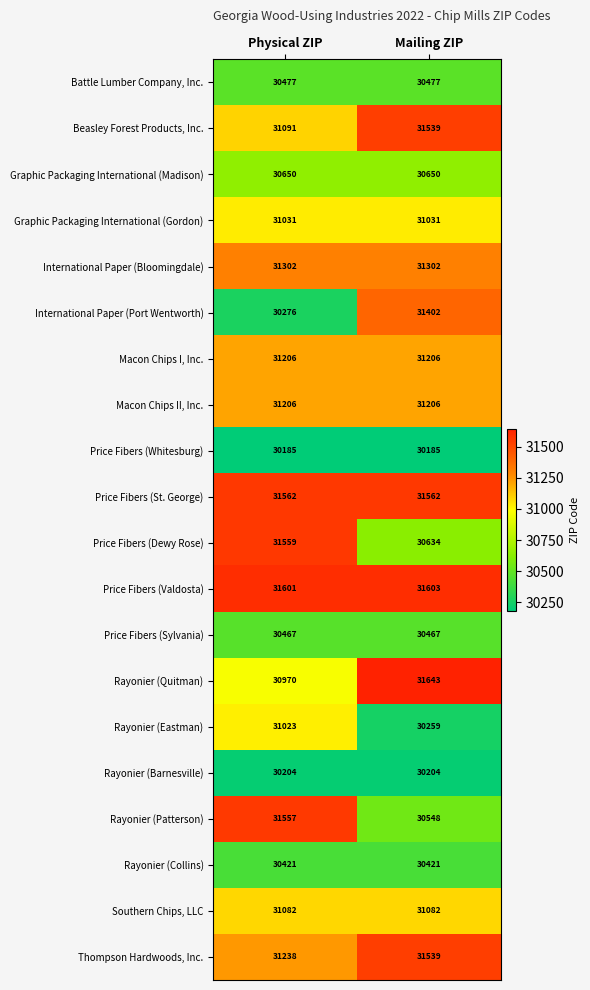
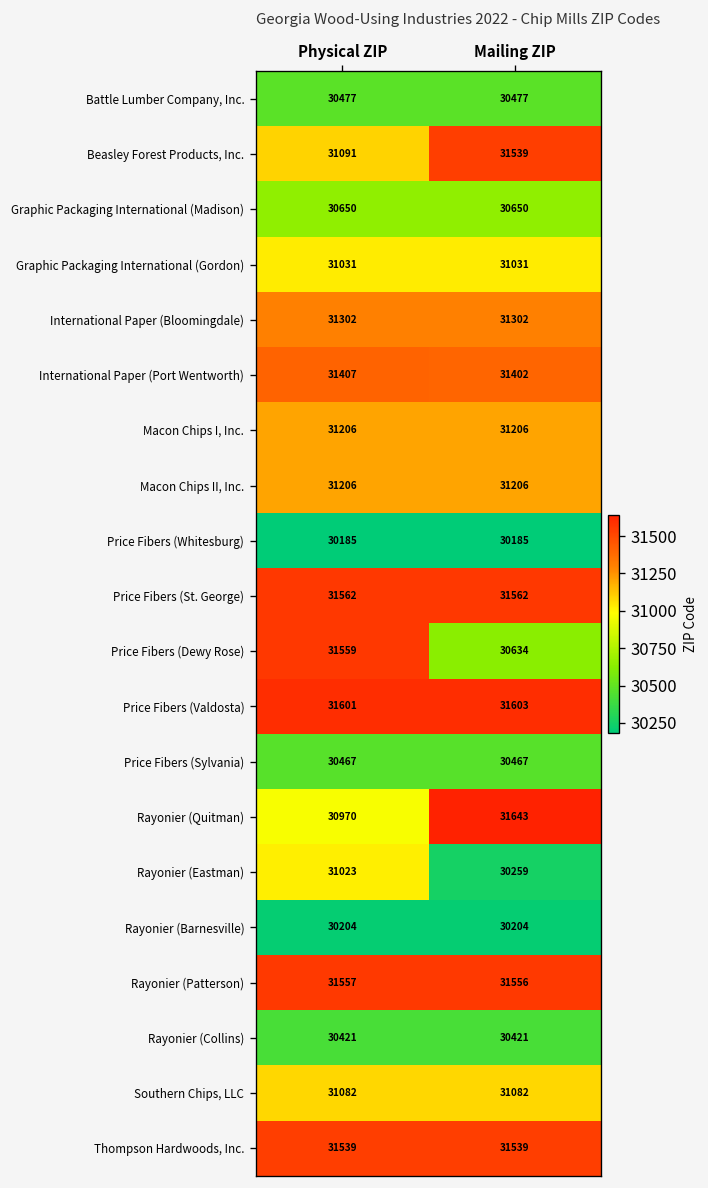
International Paper (Port Wentworth), Physical ZIP: 30276 -> 31407
Rayonier (Patterson), Mailing ZIP: 30548 -> 31556
Thompson Hardwoods, Inc., Physical ZIP: 31238 -> 31539
